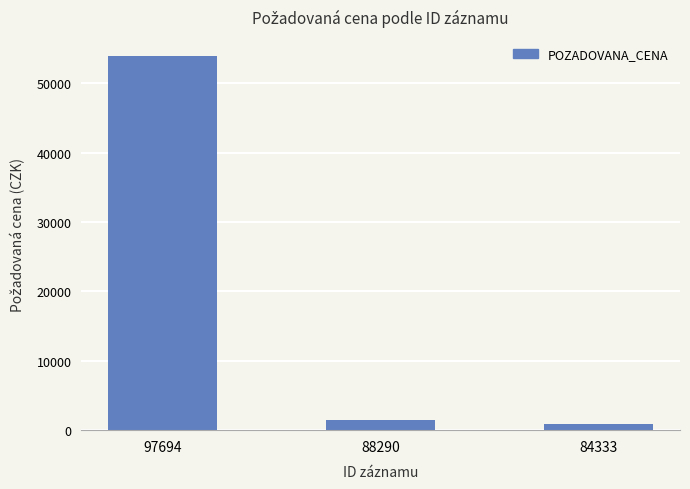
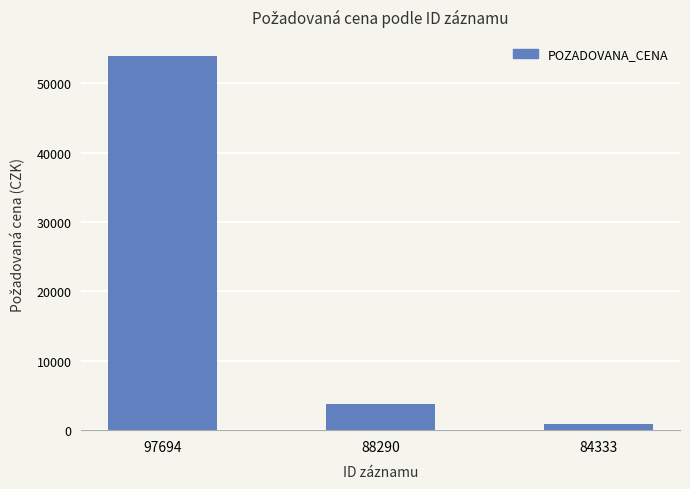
88290: 1000 -> 4000
